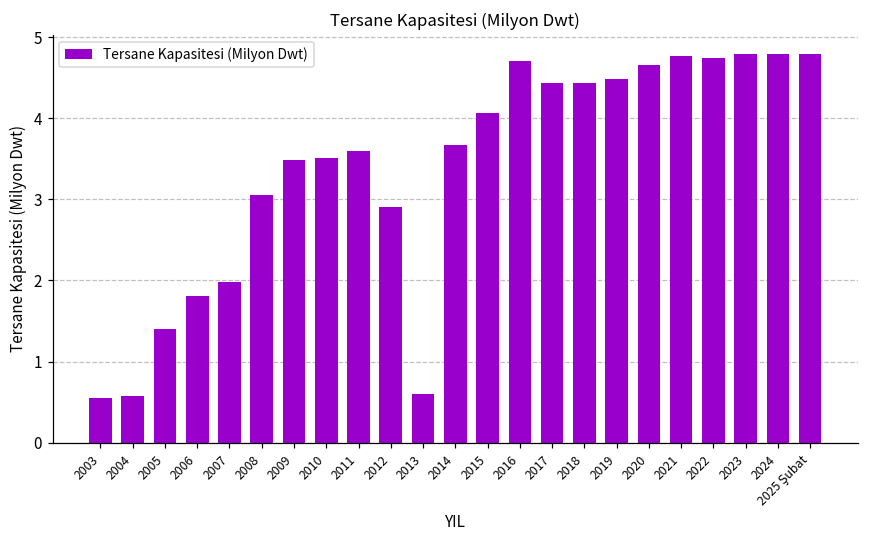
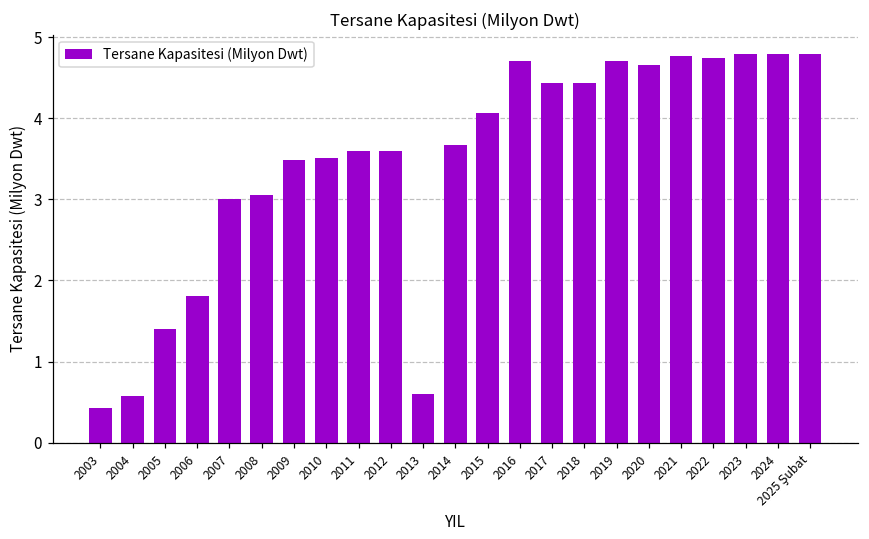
2003: 0.6 -> 0.4
2007: 2.0 -> 3.0
2012: 2.9 -> 3.6
2019: 4.5 -> 4.7
